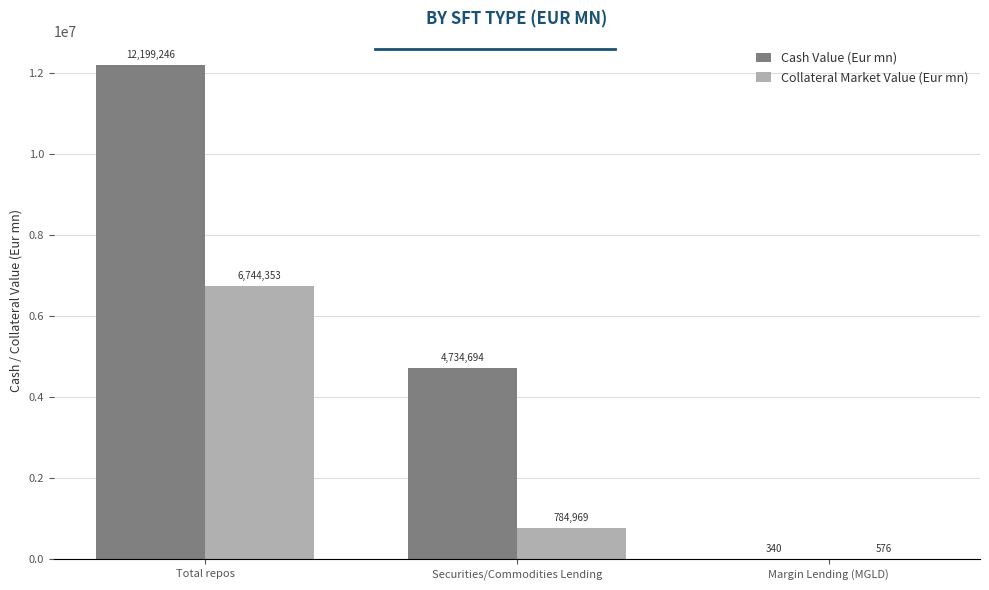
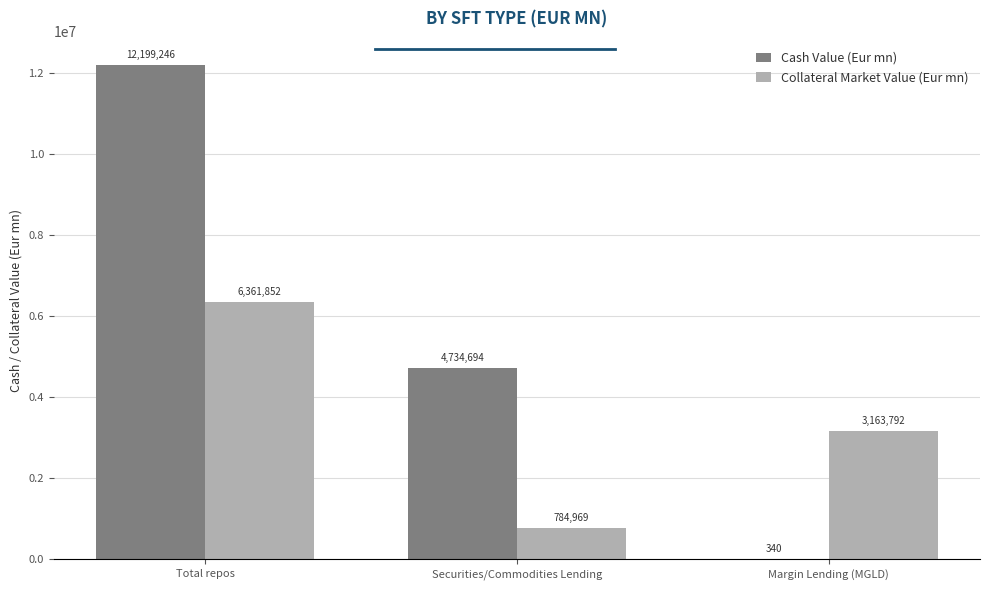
Collateral Market Value (Eur mn), Total repos: 6,744,353 -> 6,361,852
Collateral Market Value (Eur mn), Margin Lending (MGLD): 576 -> 3,163,792
